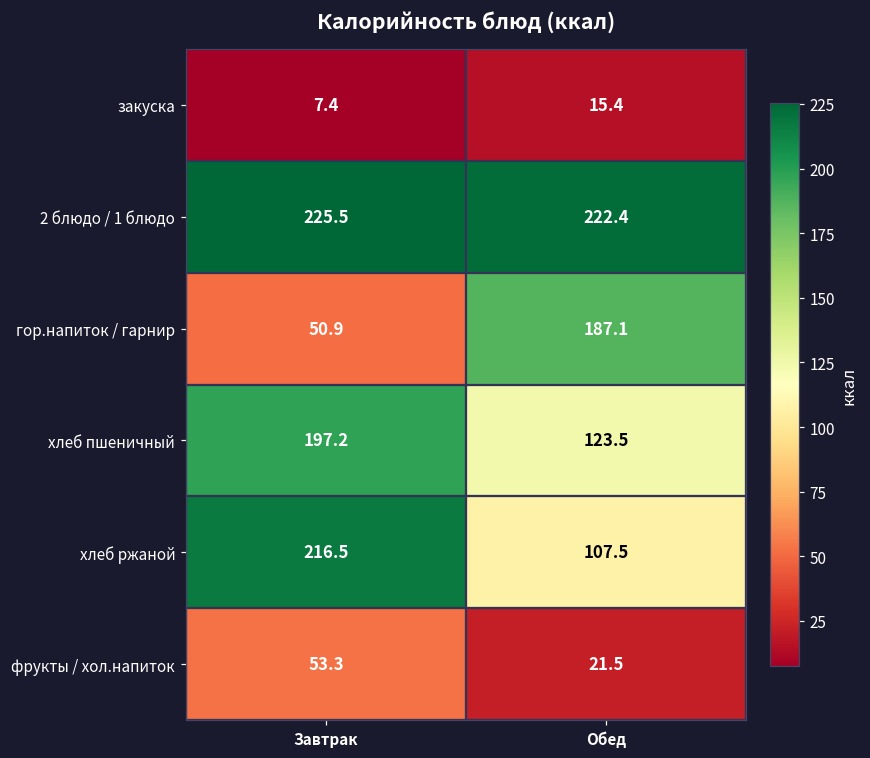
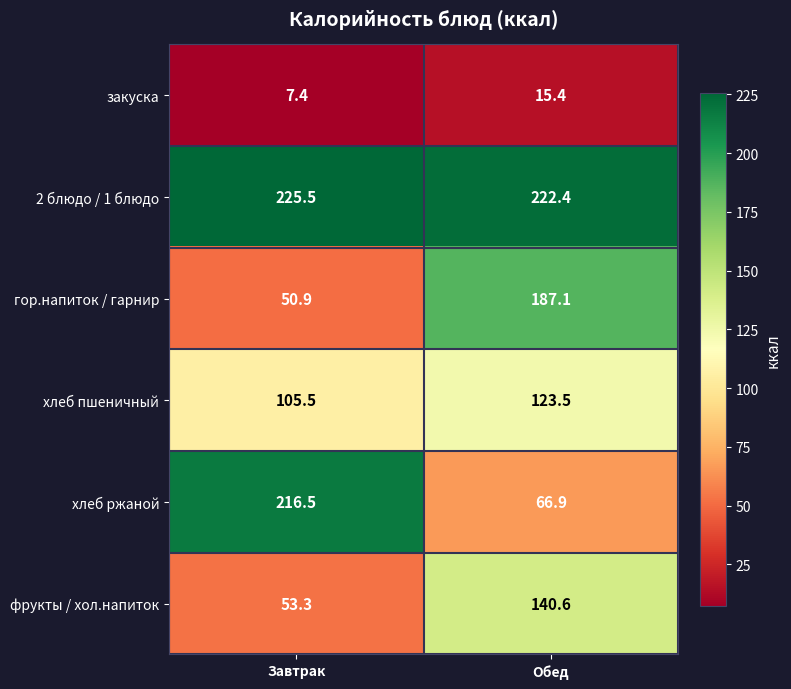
хлеб пшеничный, Завтрак: 197.2 -> 105.5
хлеб ржаной, Обед: 107.5 -> 66.9
фрукты / хол.напиток, Обед: 21.5 -> 140.6
